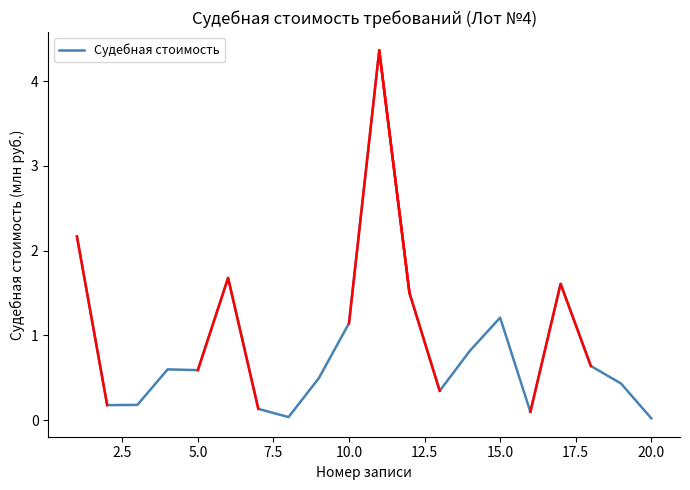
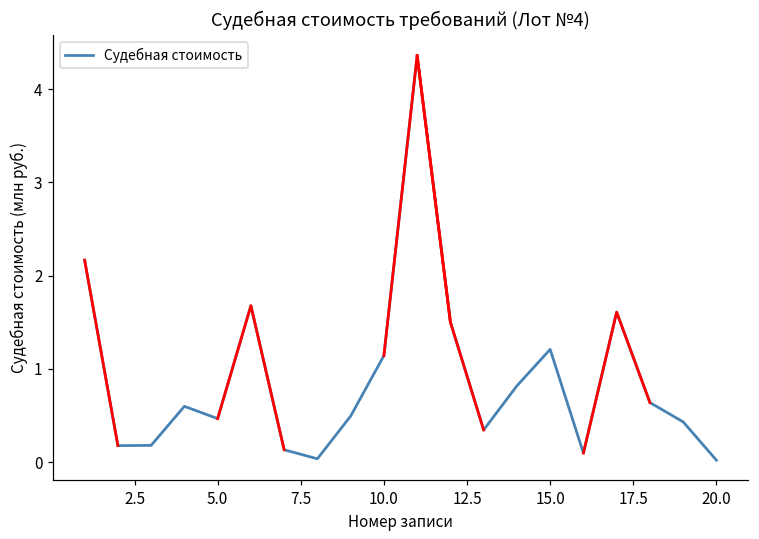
Судебная стоимость, 5.0: 0.6 -> 0.5
